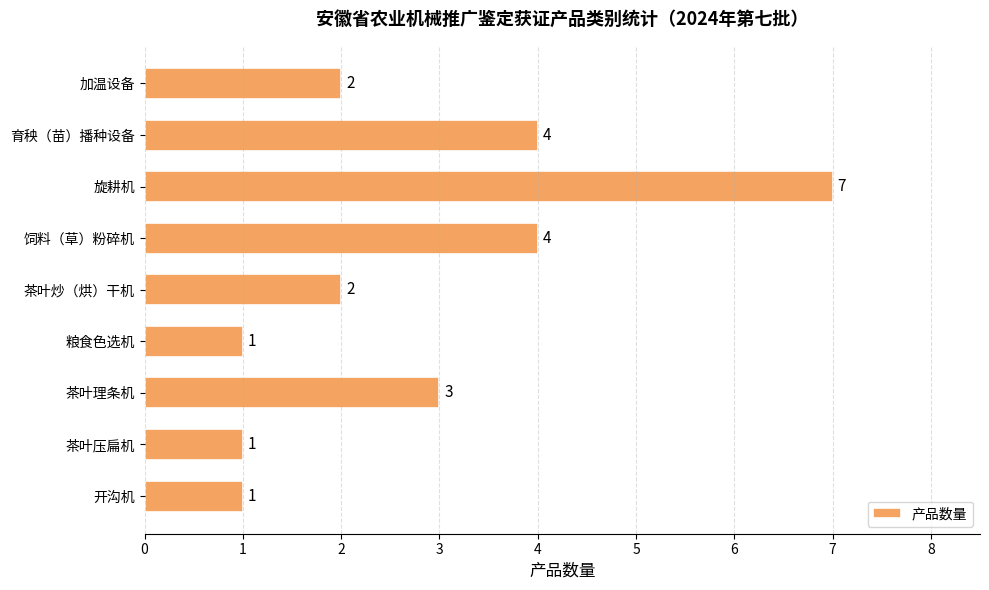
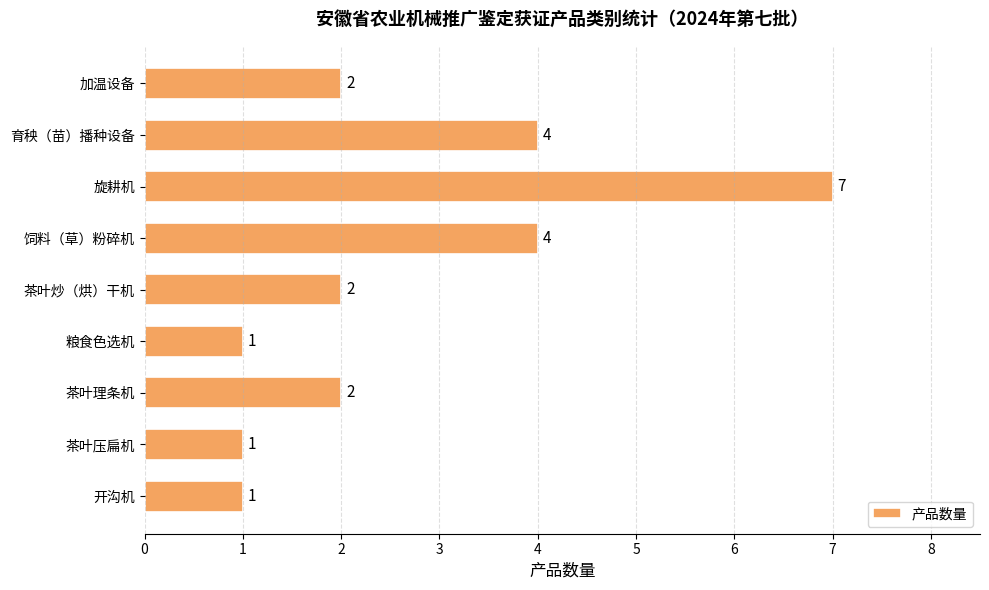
茶叶理条机: 3 -> 2
